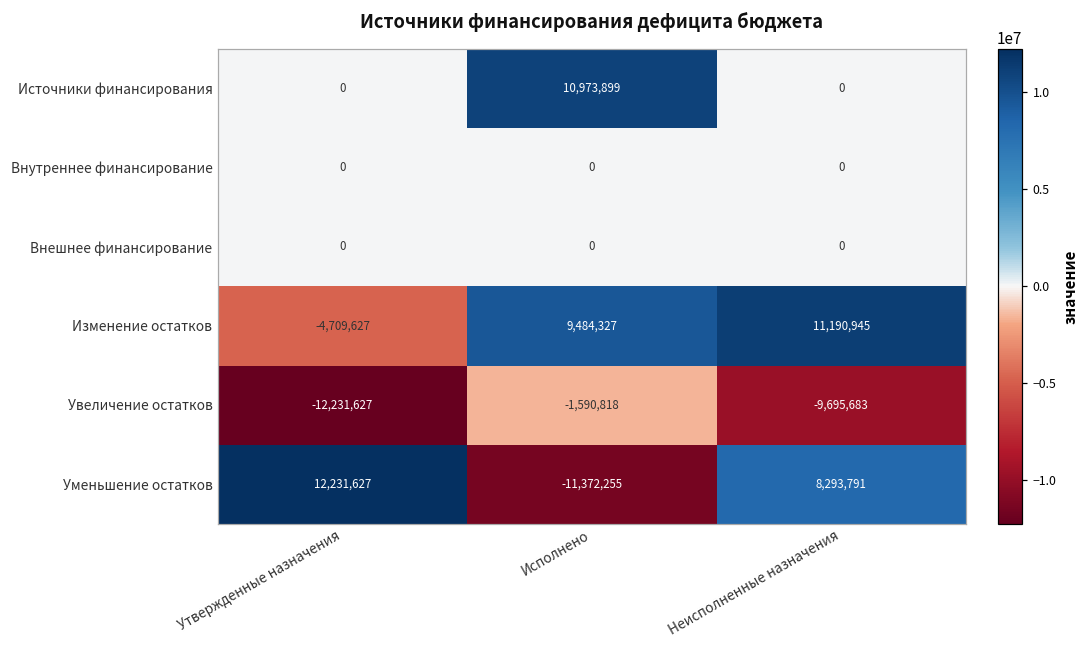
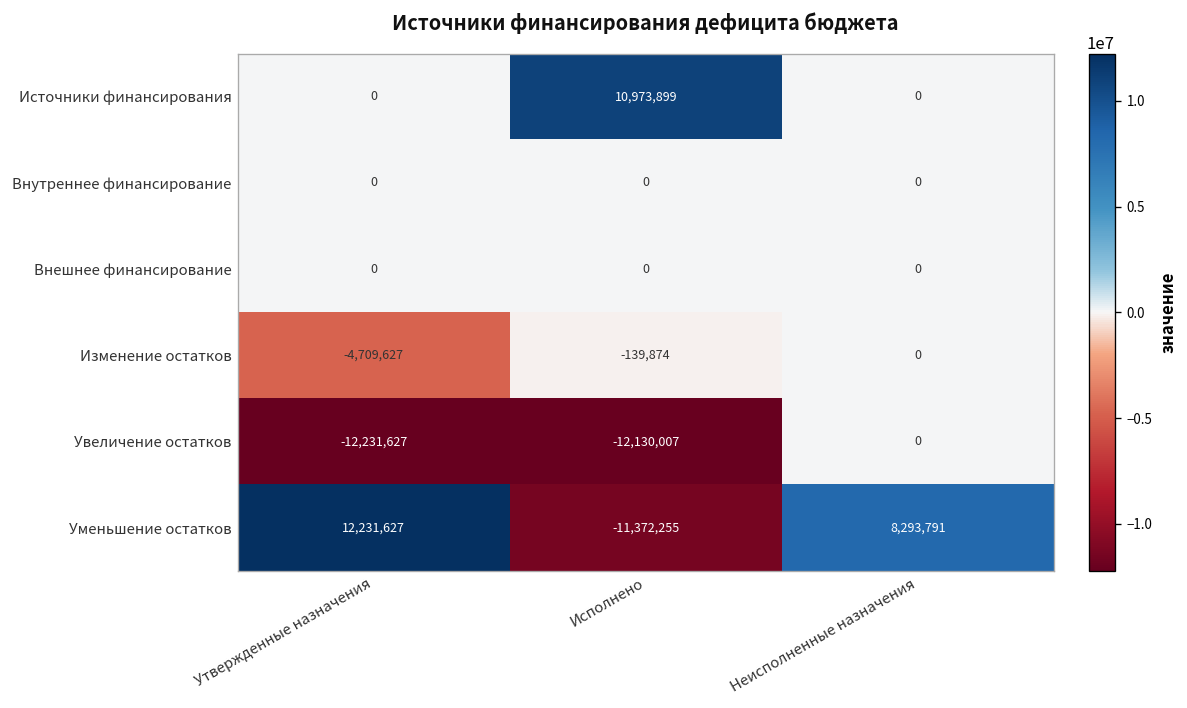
Изменение остатков, Исполнено: 9,484,327 -> -139,874
Изменение остатков, Неисполненные назначения: 11,190,945 -> 0
Увеличение остатков, Исполнено: -1,590,818 -> -12,130,007
Увеличение остатков, Неисполненные назначения: -9,695,683 -> 0
